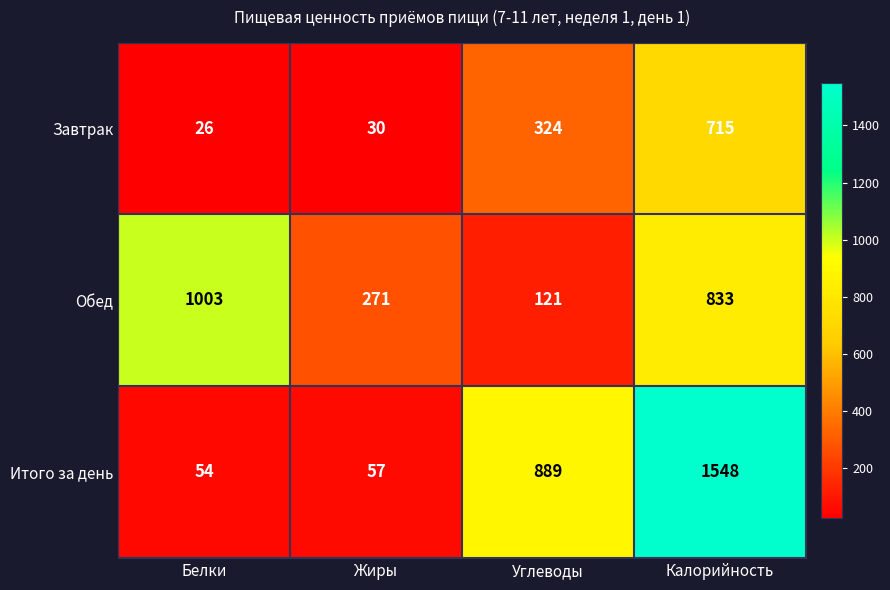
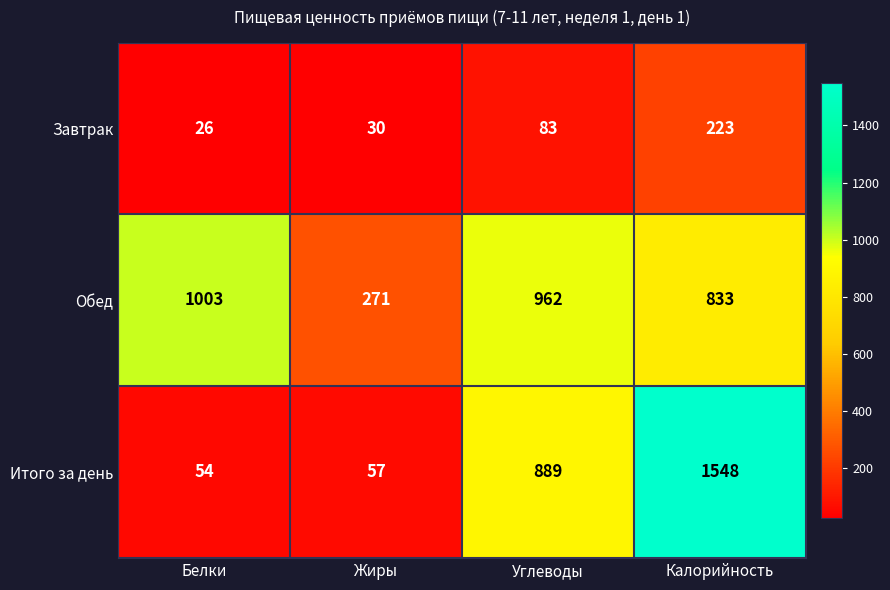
Завтрак, Углеводы: 324 -> 83
Завтрак, Калорийность: 715 -> 223
Обед, Углеводы: 121 -> 962
